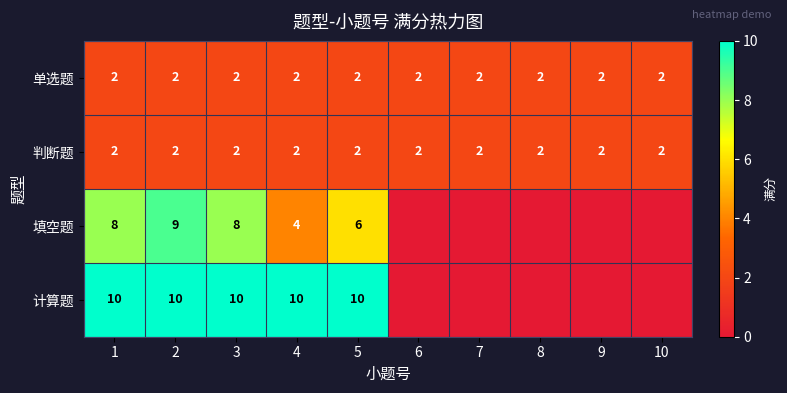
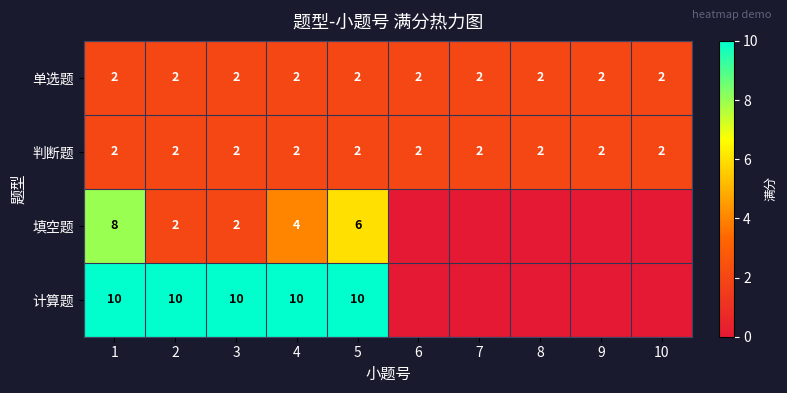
填空题, 2: 9 -> 2
填空题, 3: 8 -> 2
